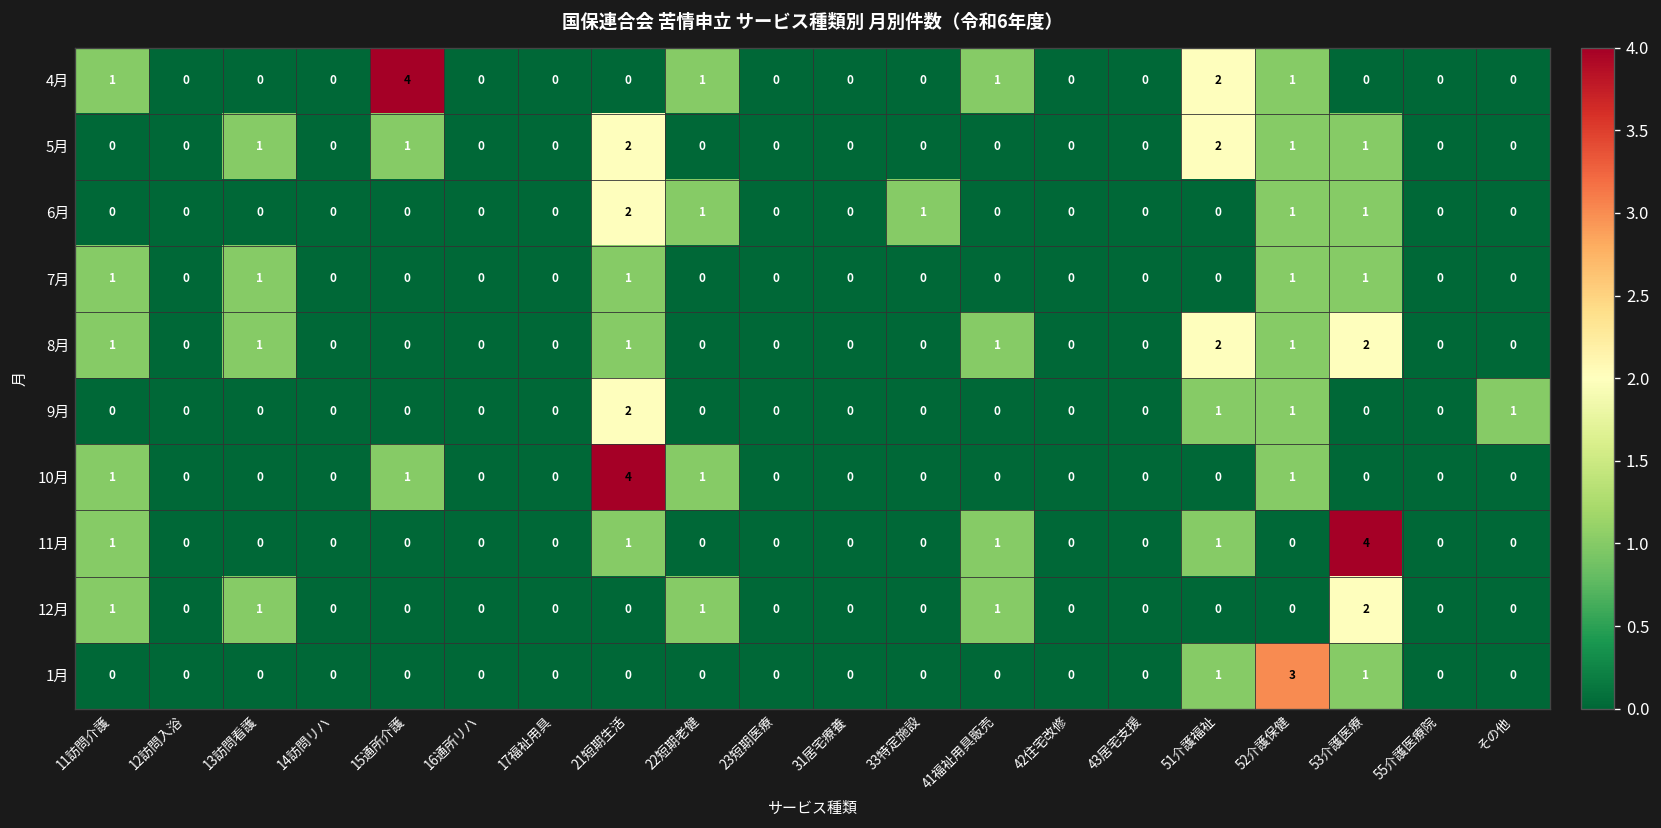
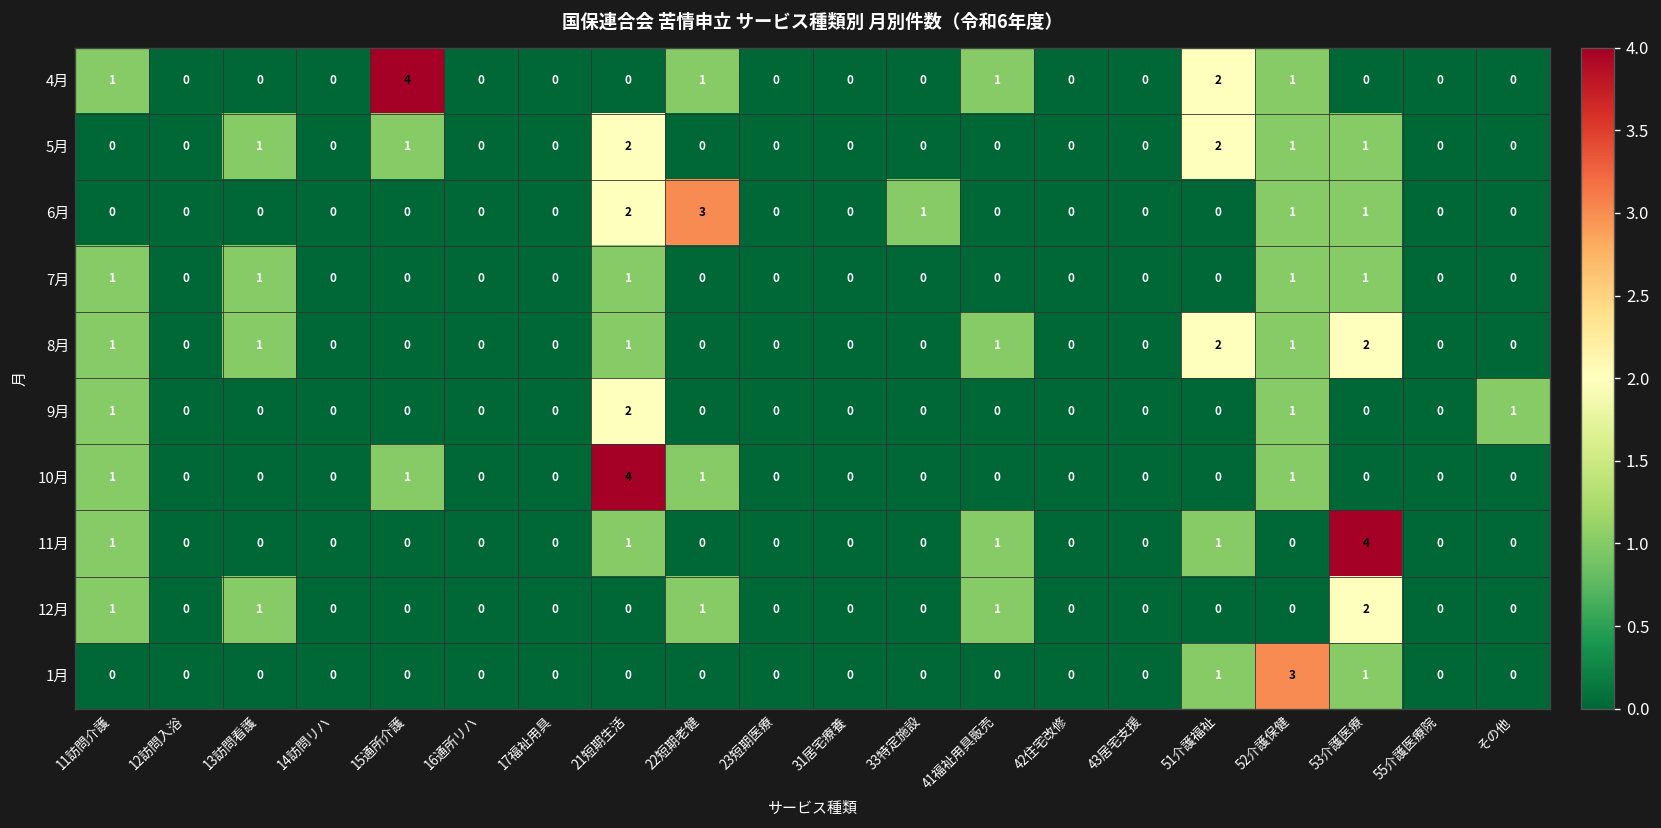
6月, 22短期老健: 1 -> 3
9月, 11訪問介護: 0 -> 1
9月, 51介護福祉: 1 -> 0
